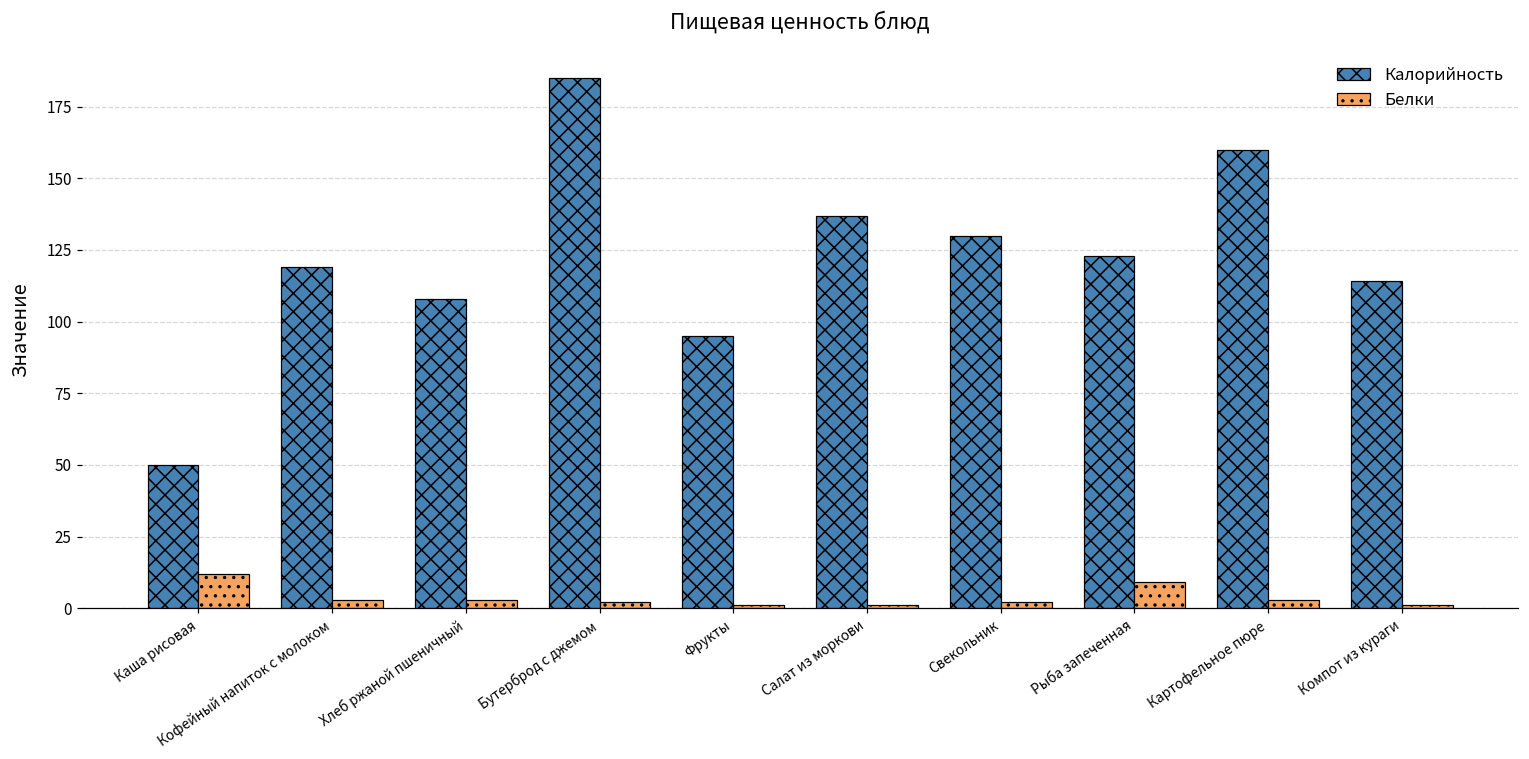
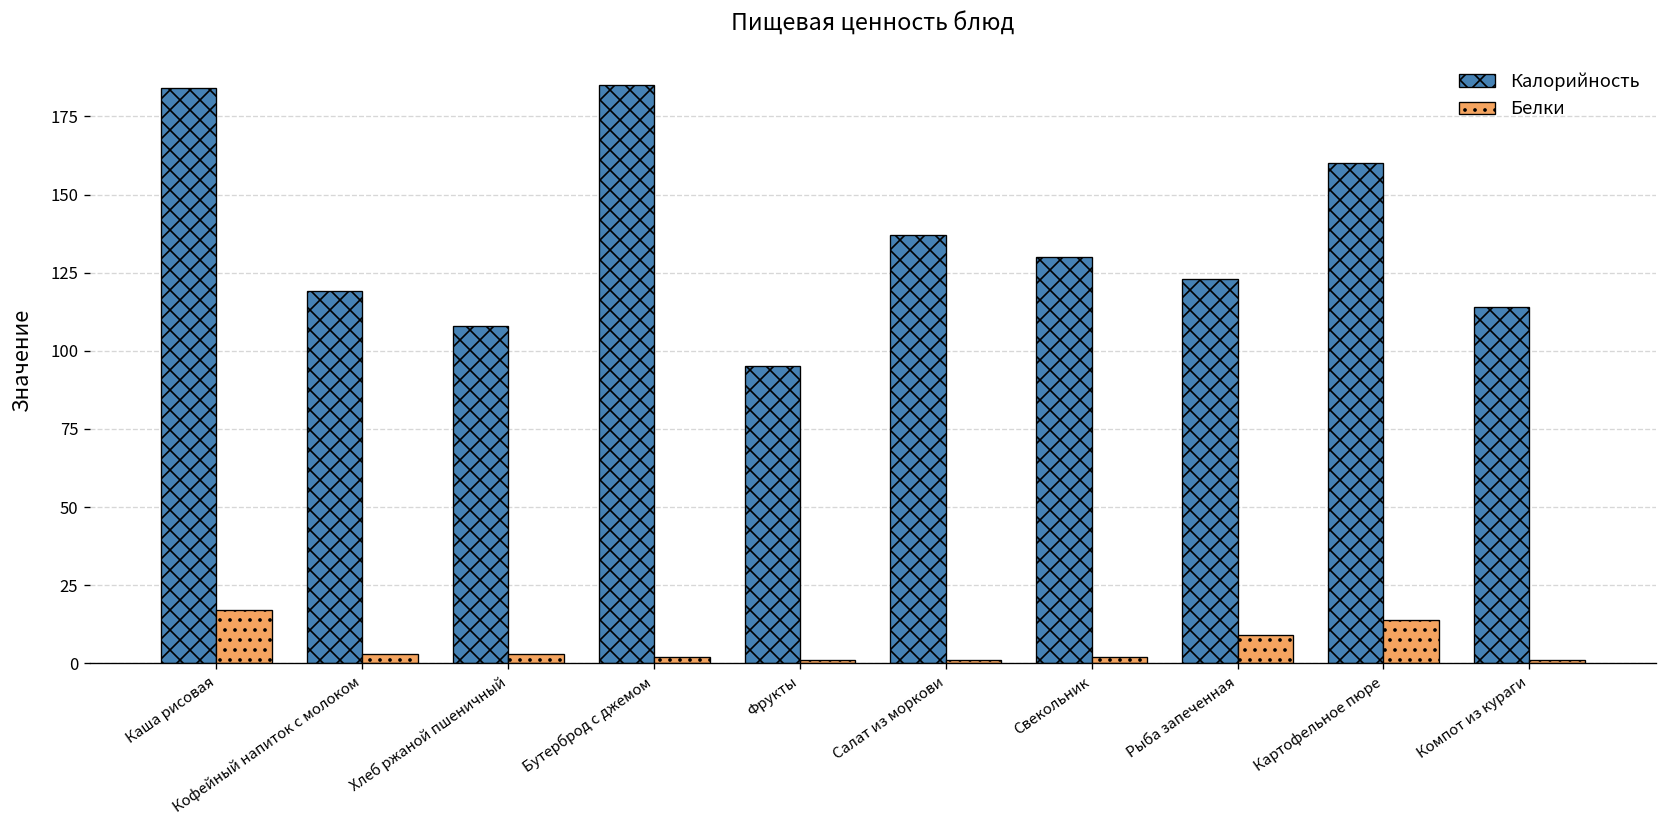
Калорийность, Каша рисовая: 50 -> 184
Белки, Каша рисовая: 12 -> 17
Белки, Картофельное пюре: 3 -> 14
